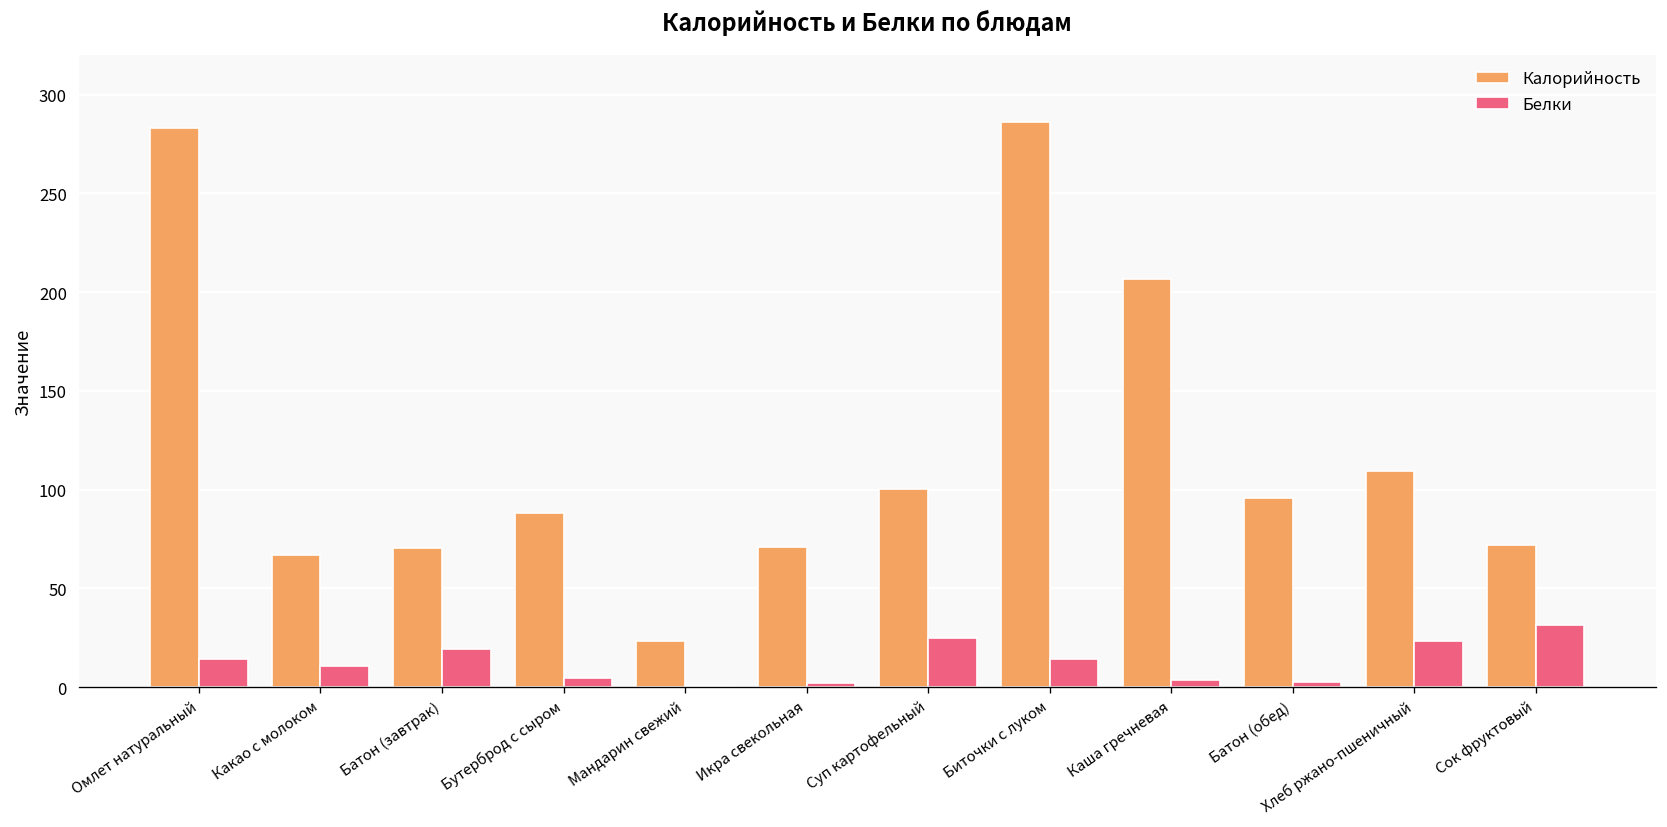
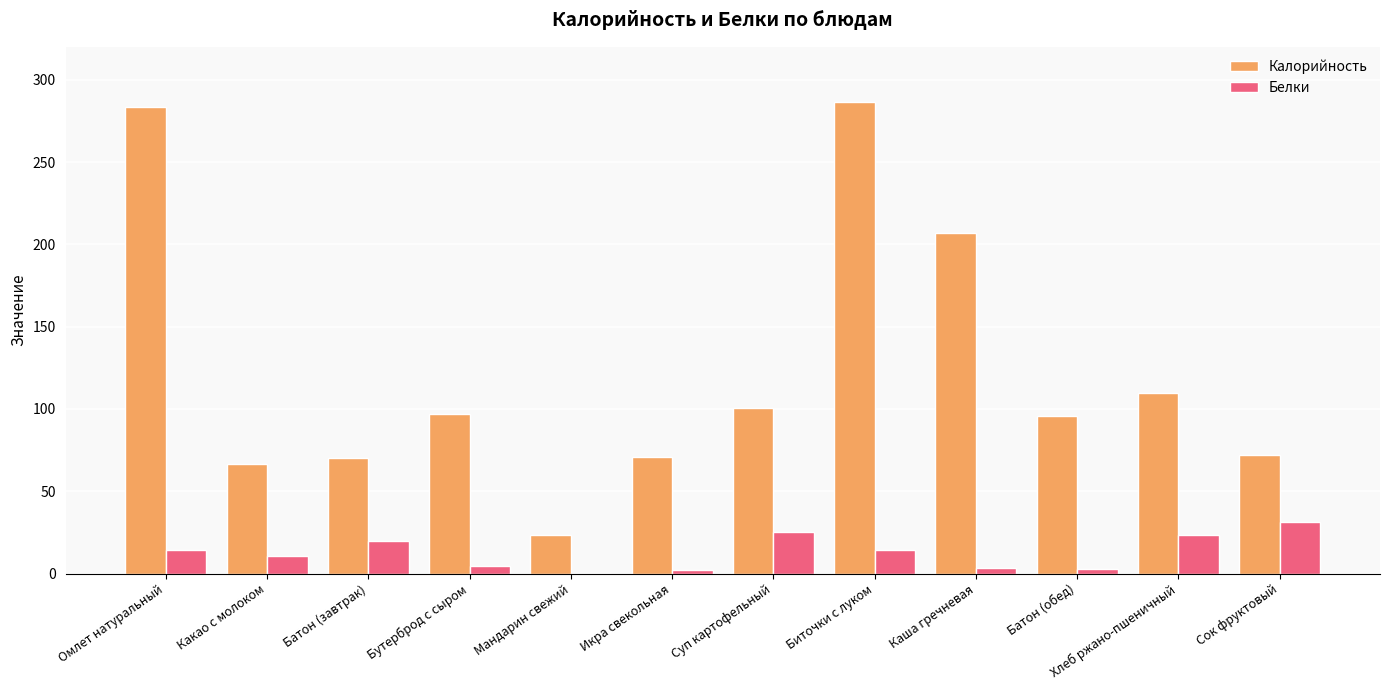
Калорийность, Бутерброд с сыром: 88 -> 97
